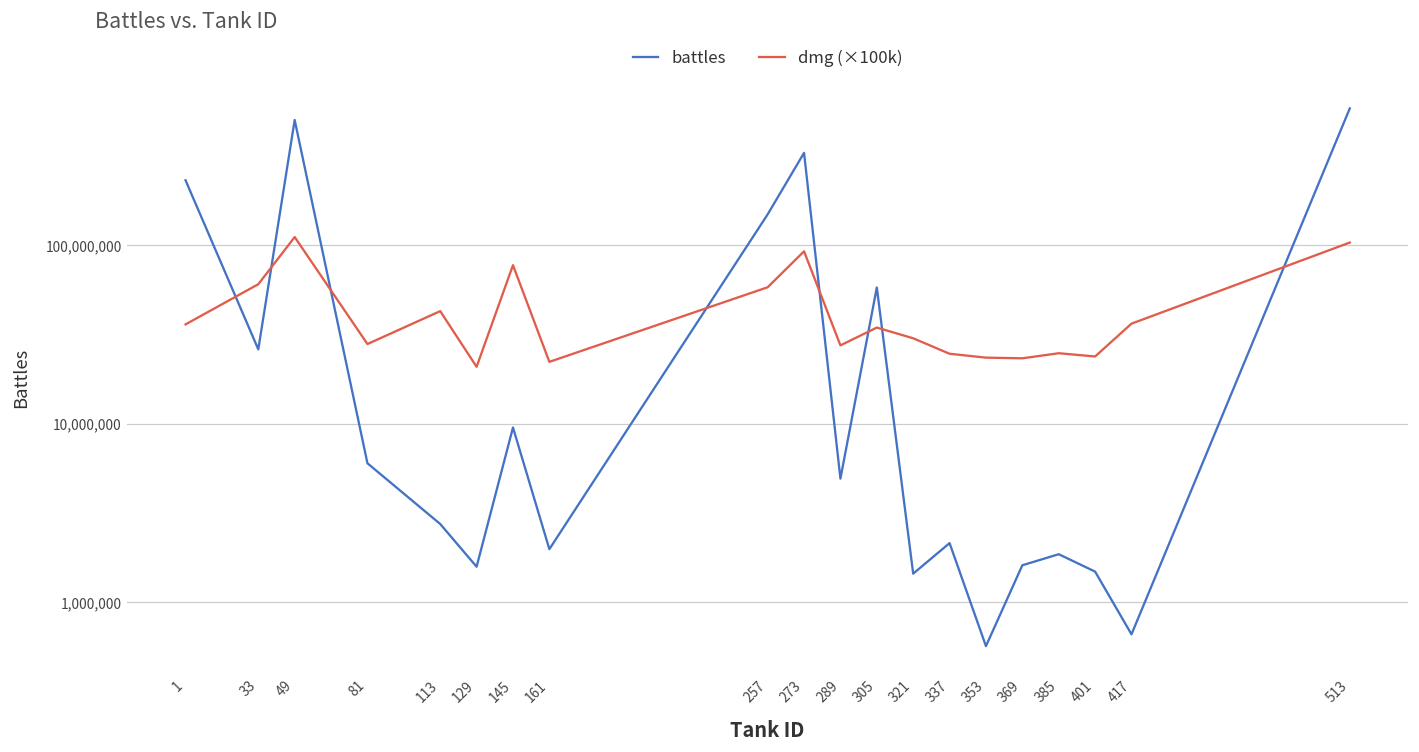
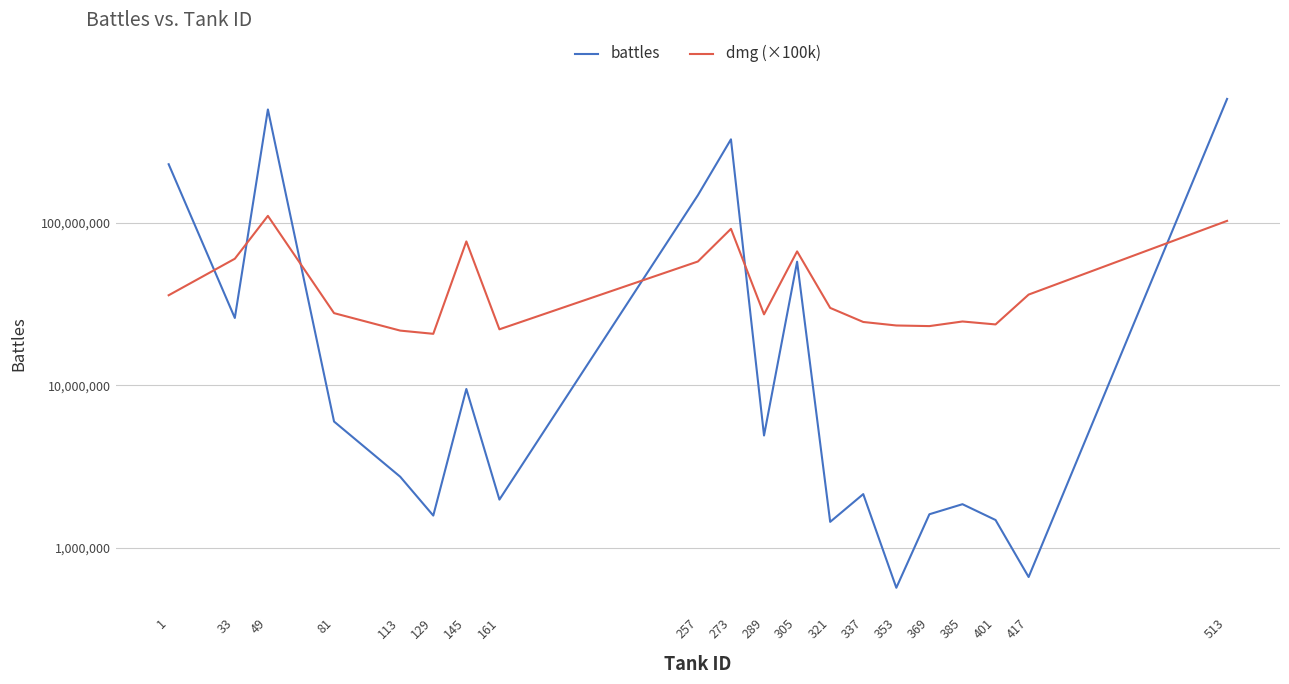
dmg (×100k), 113: 43,000,000 -> 22,000,000
dmg (×100k), 305: 34,000,000 -> 67,000,000
